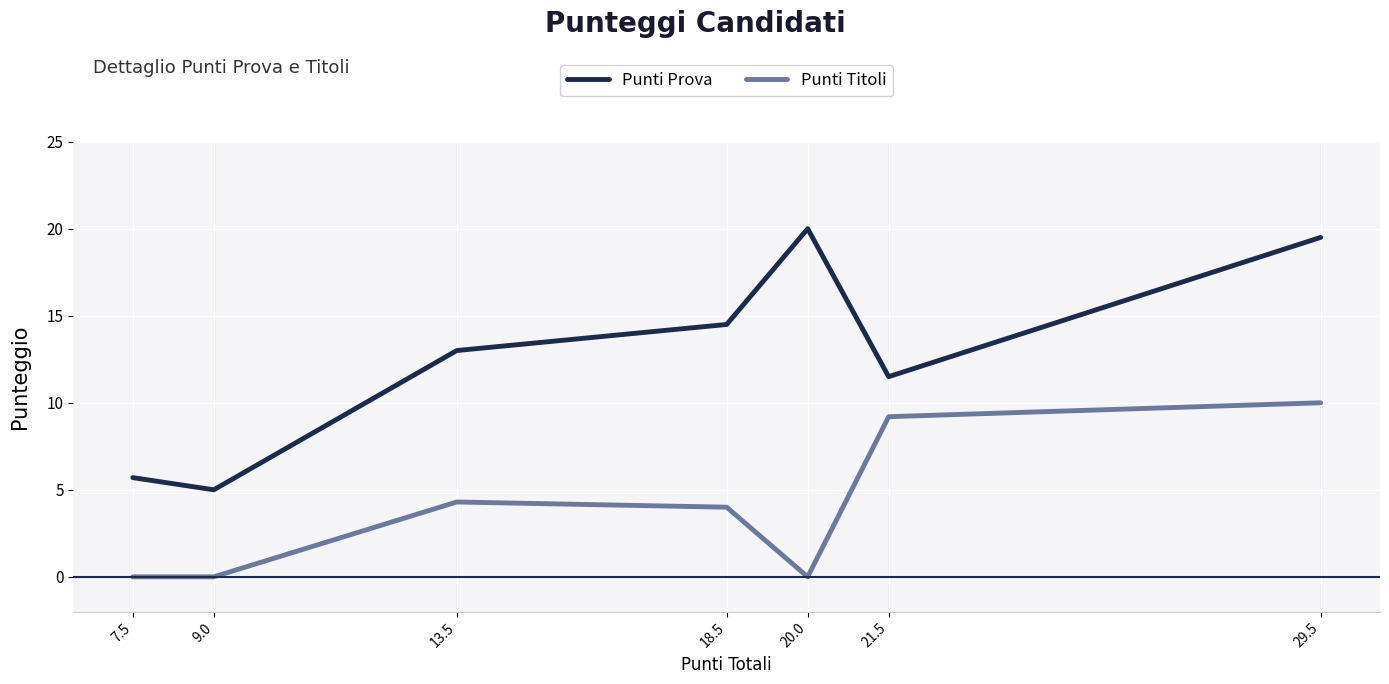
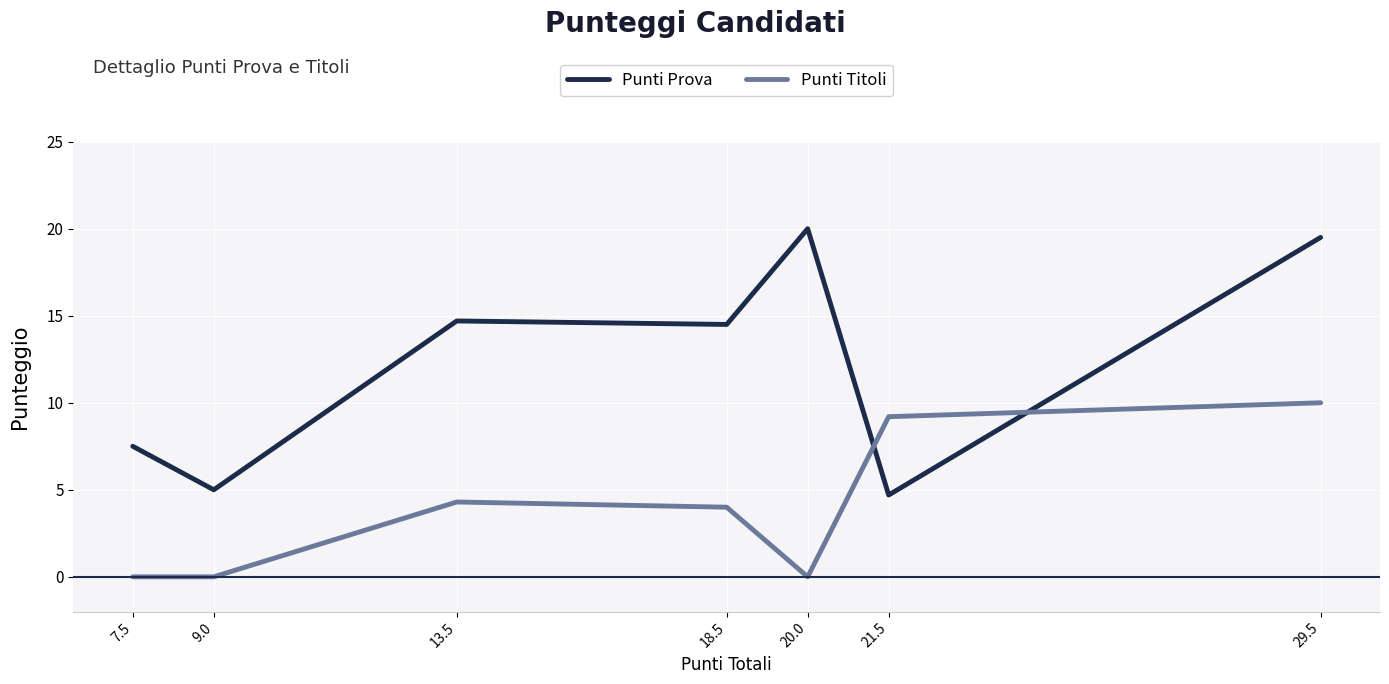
Punti Prova, 7.5: 5.7 -> 7.5
Punti Prova, 13.5: 13.0 -> 14.7
Punti Prova, 21.5: 11.5 -> 4.7
